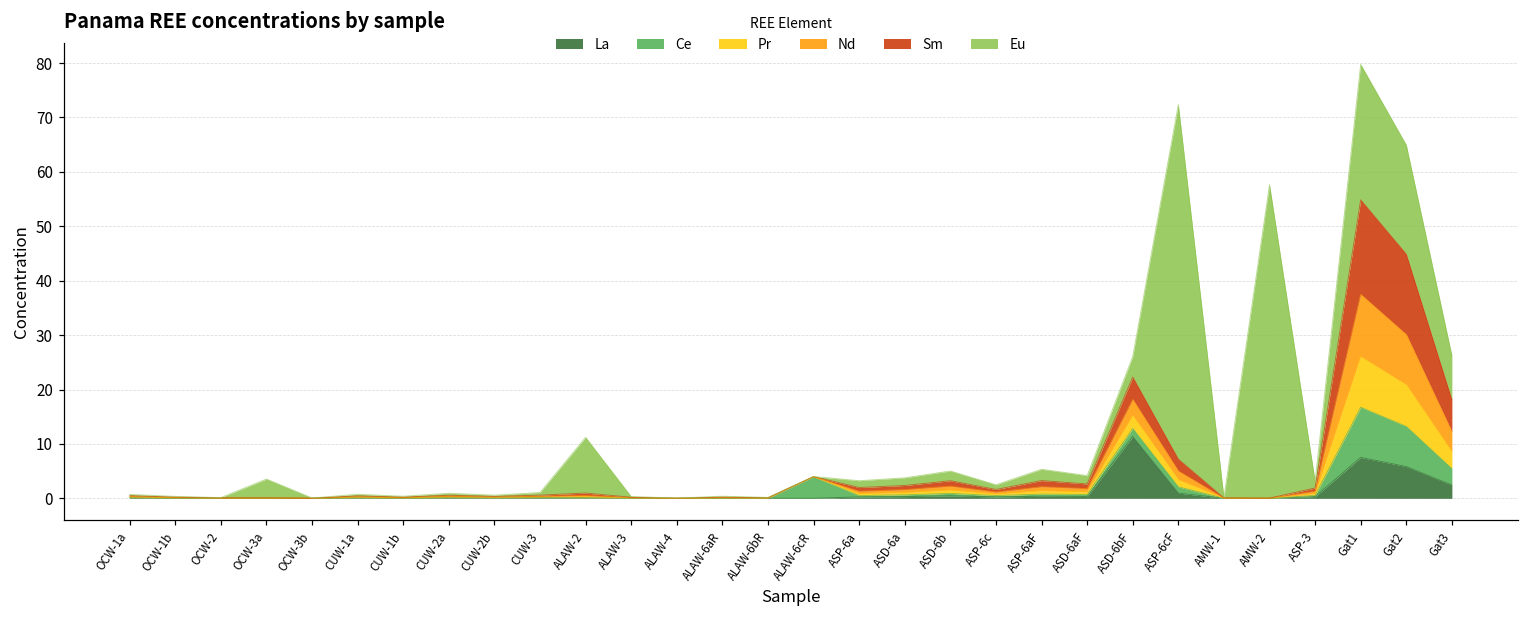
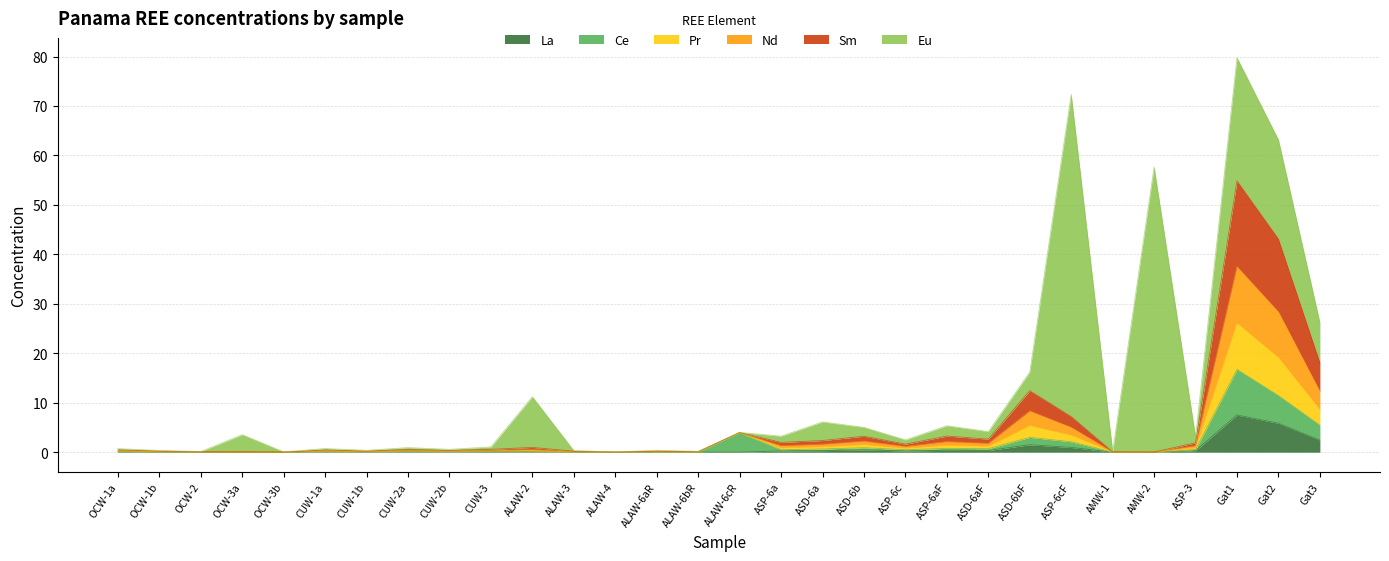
Eu, ASD-6a: 1 -> 4
La, ASD-6bF: 11 -> 2
Ce, Gat2: 7 -> 6
